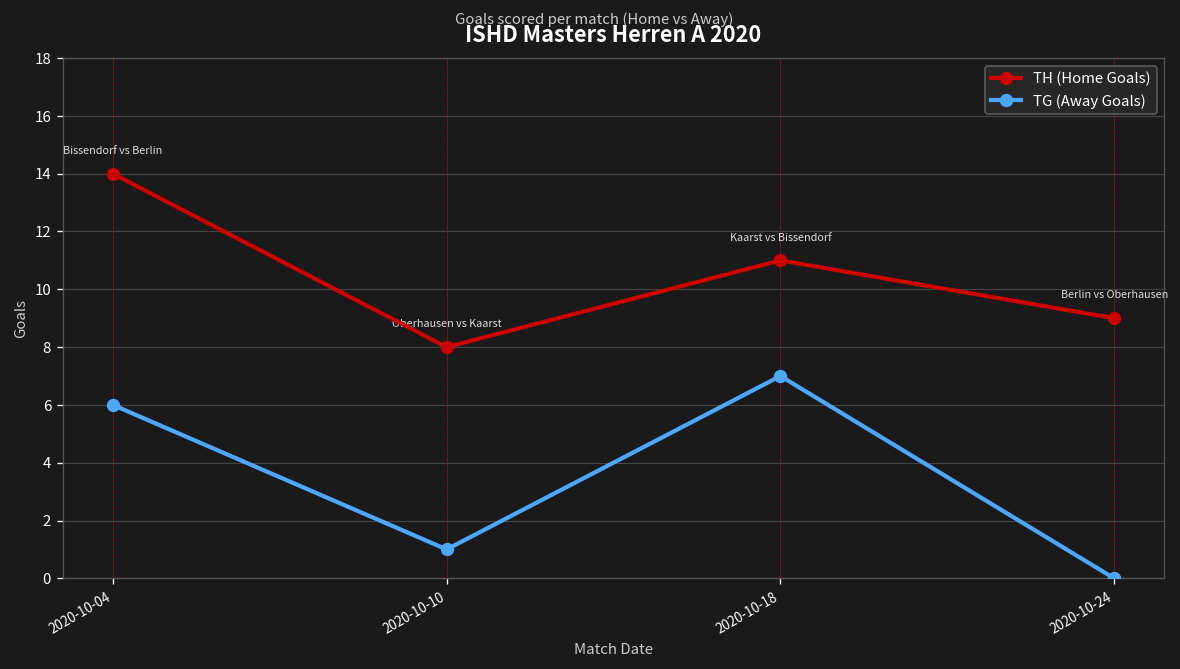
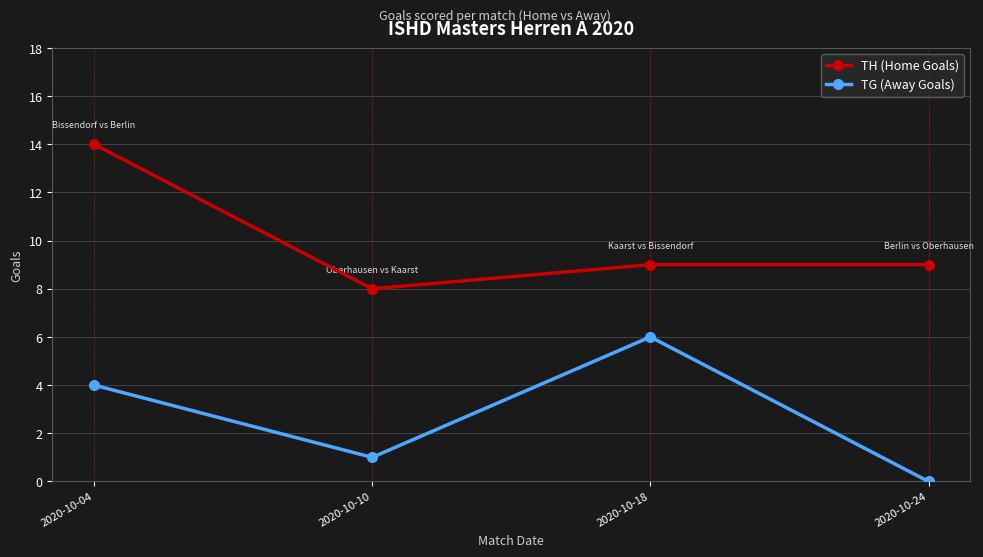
TG (Away Goals), 2020-10-04: 6 -> 4
TH (Home Goals), 2020-10-18: 11 -> 9
TG (Away Goals), 2020-10-18: 7 -> 6
